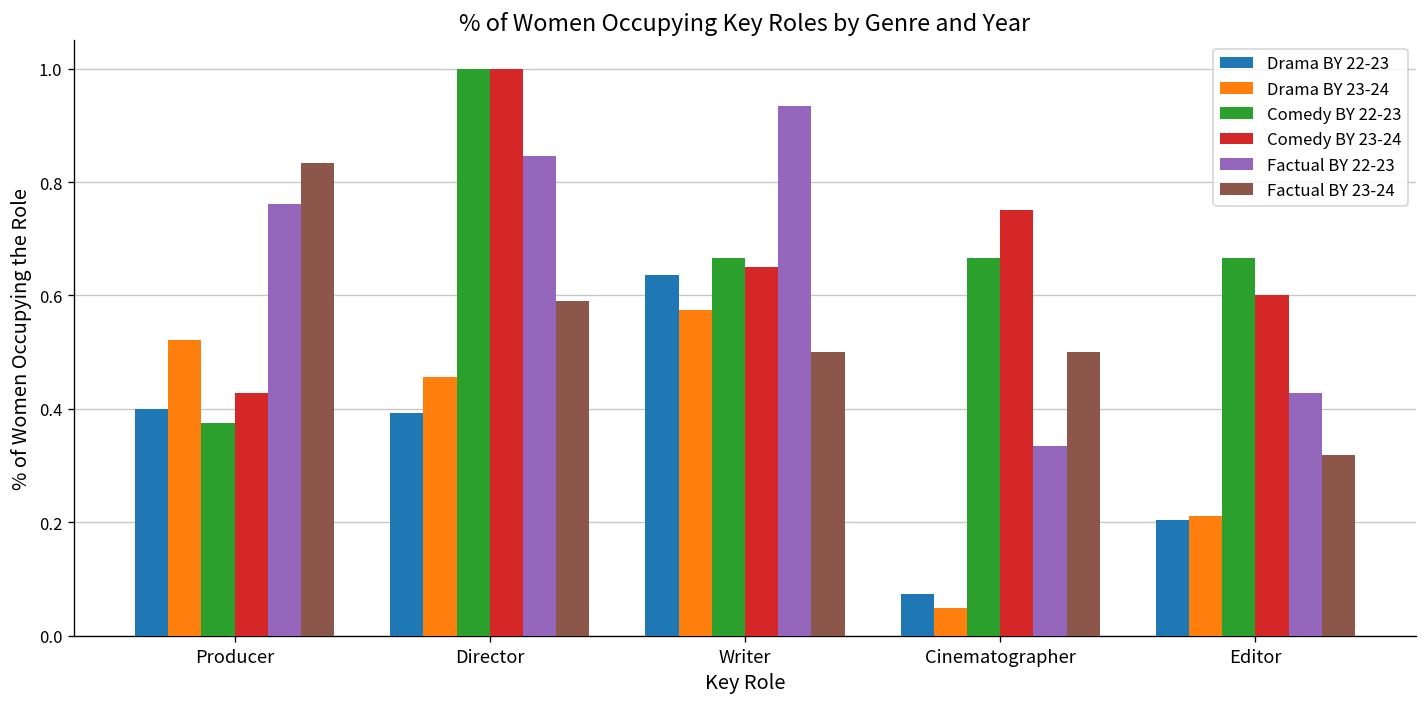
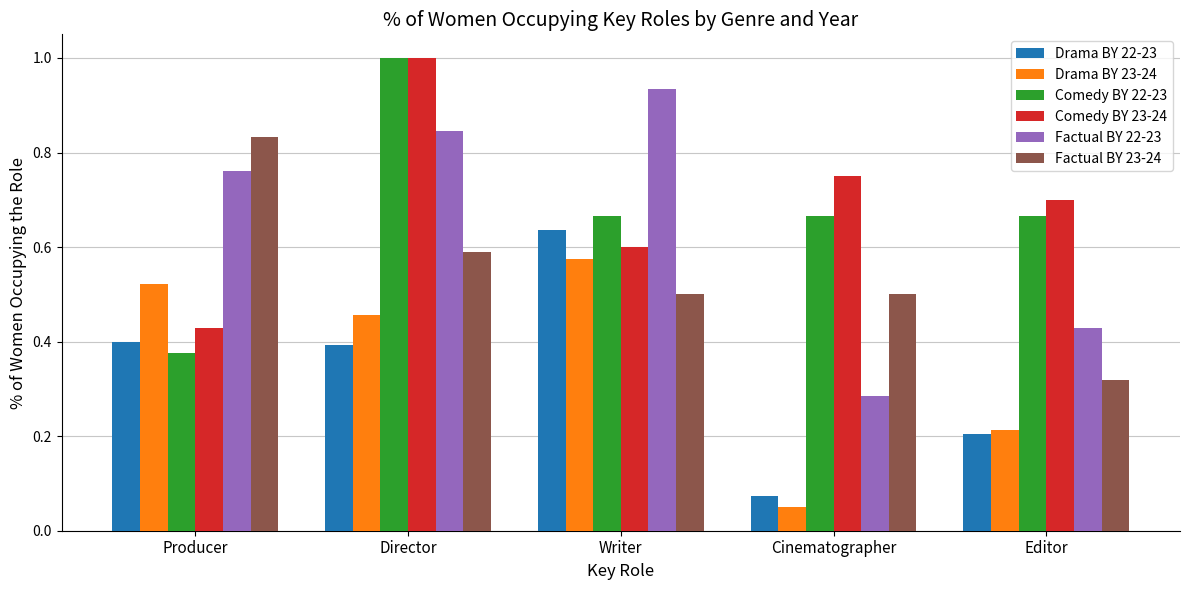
Comedy BY 23-24, Writer: 0.65 -> 0.60
Factual BY 22-23, Cinematographer: 0.34 -> 0.29
Comedy BY 23-24, Editor: 0.6 -> 0.7
